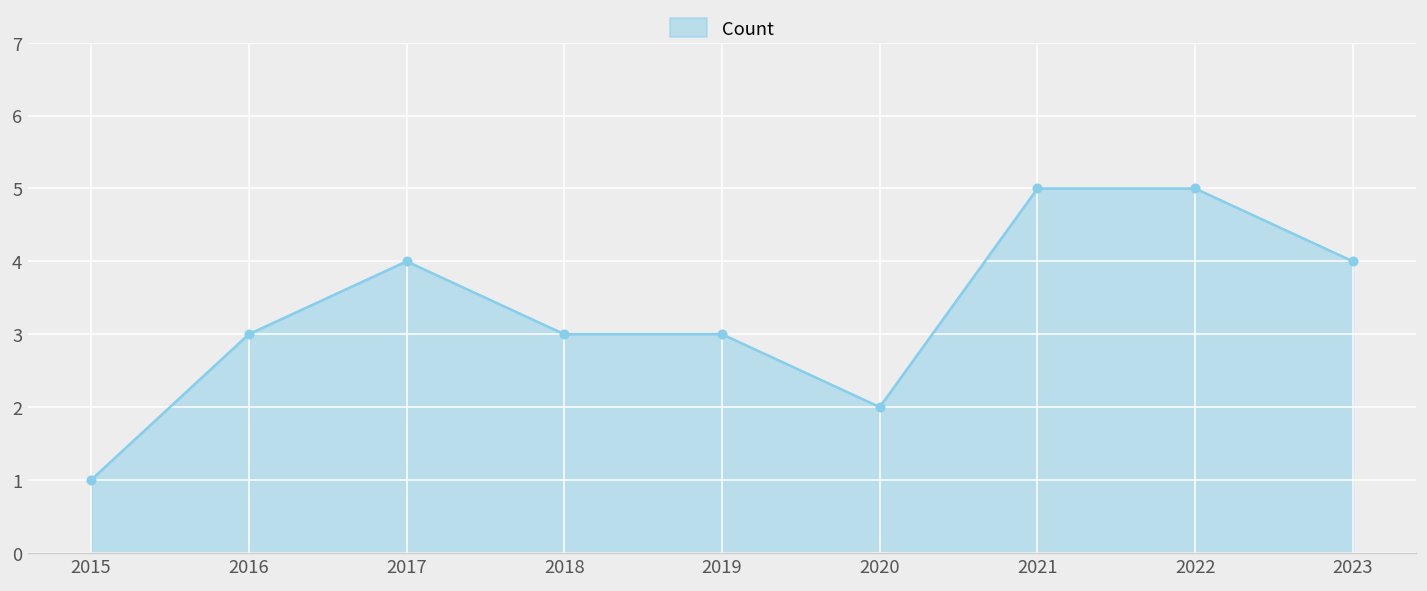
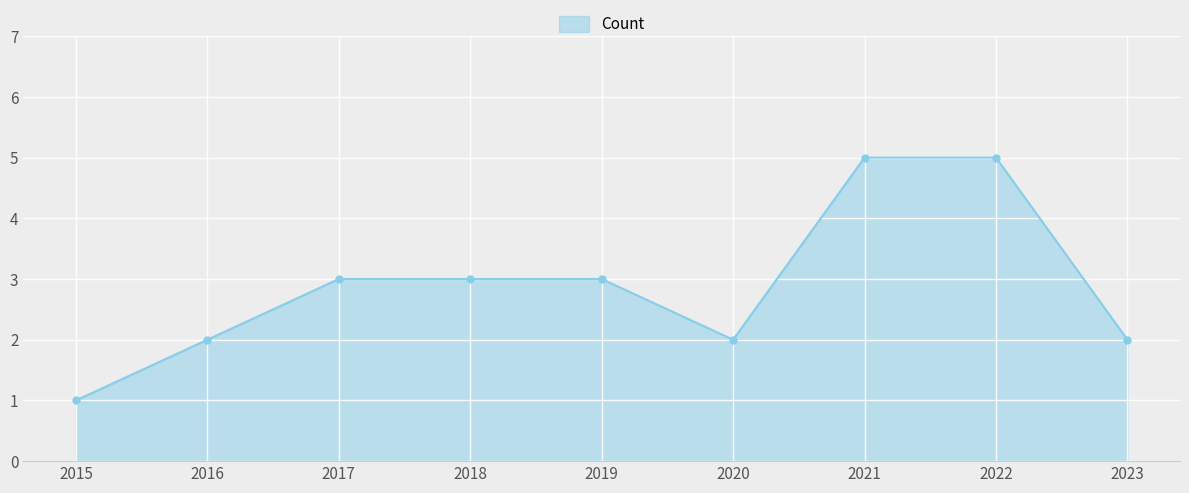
2016: 3 -> 2
2017: 4 -> 3
2023: 4 -> 2
